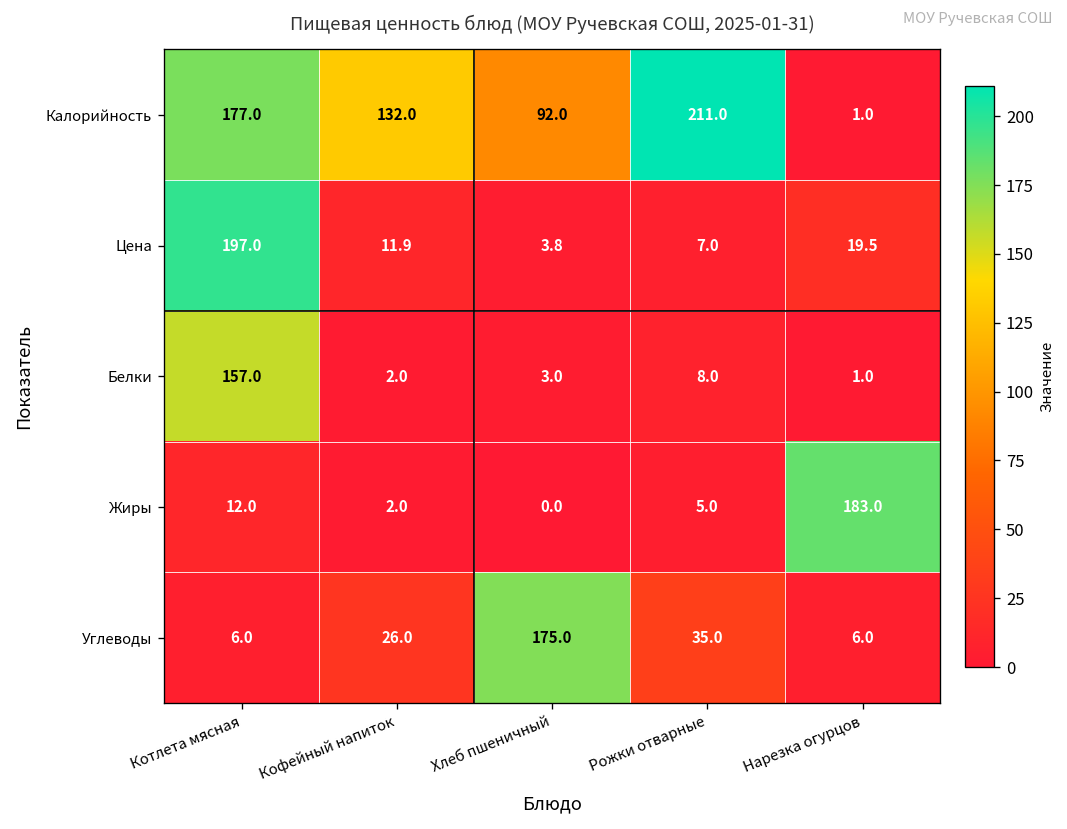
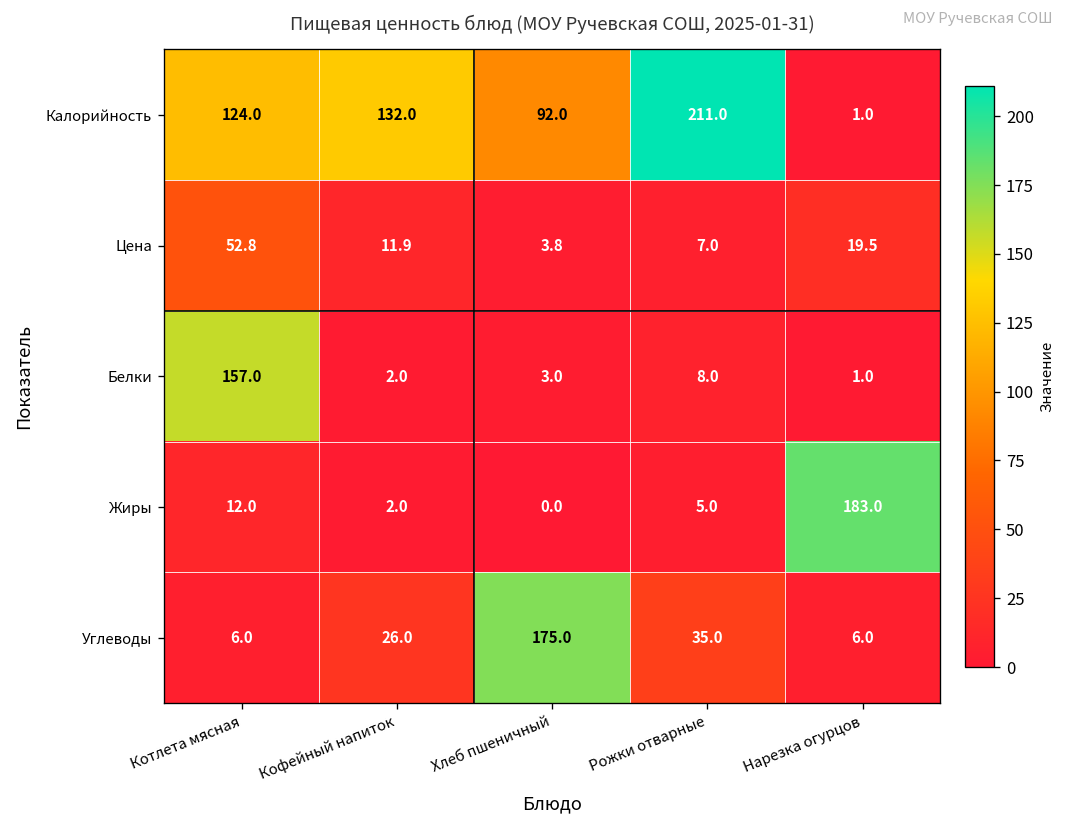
Калорийность, Котлета мясная: 177.0 -> 124.0
Цена, Котлета мясная: 197.0 -> 52.8
